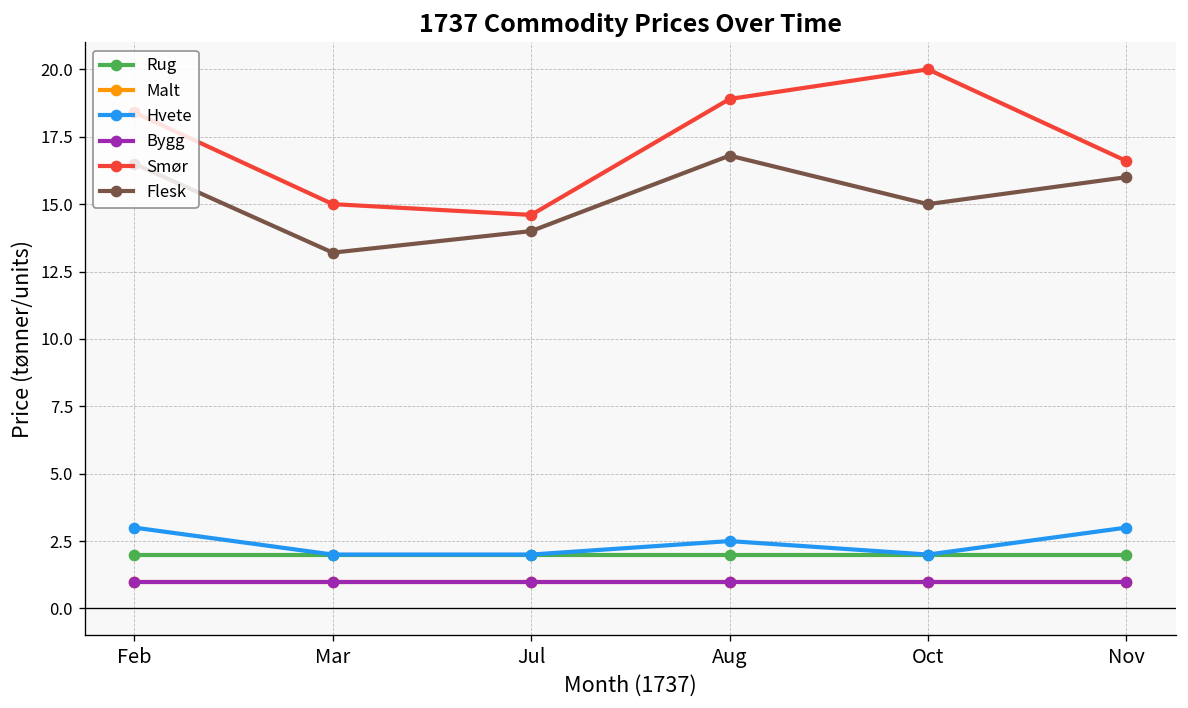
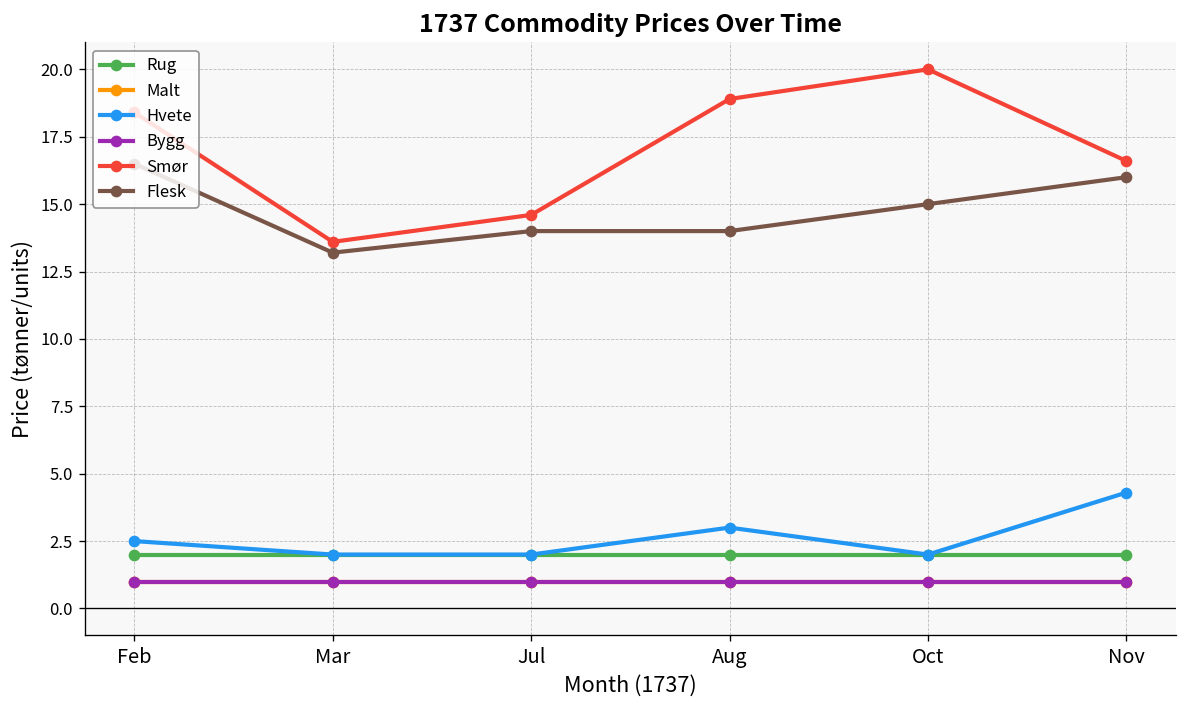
Hvete, Feb: 3.0 -> 2.5
Smør, Mar: 15.0 -> 13.6
Hvete, Aug: 2.5 -> 3.0
Flesk, Aug: 16.8 -> 14.0
Hvete, Nov: 3.0 -> 4.3
